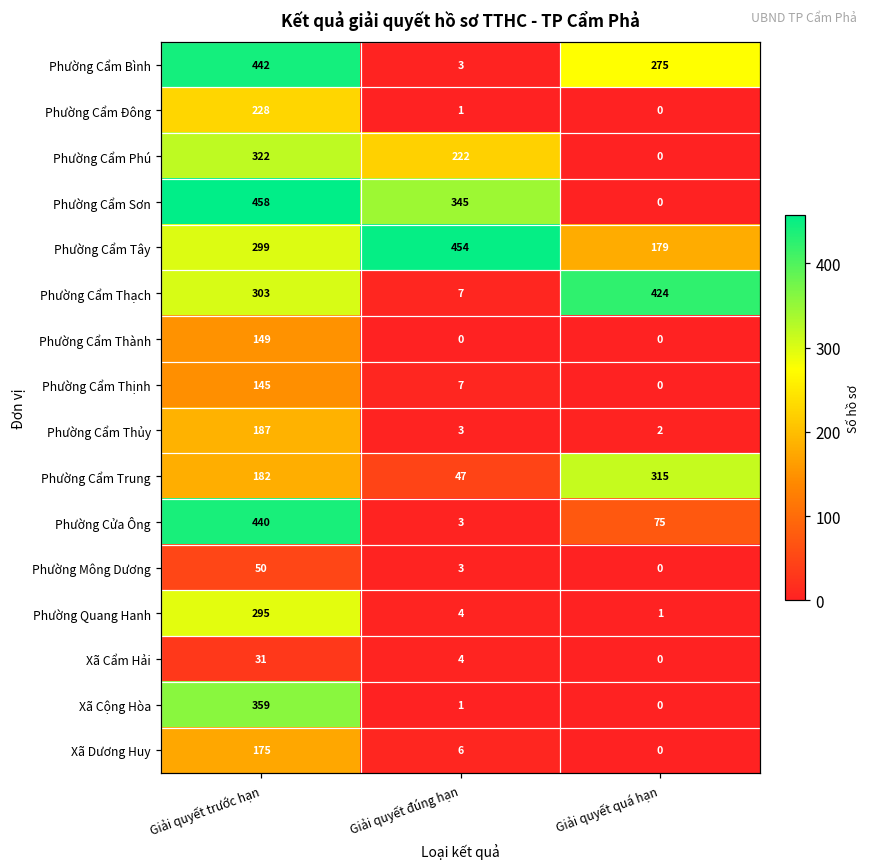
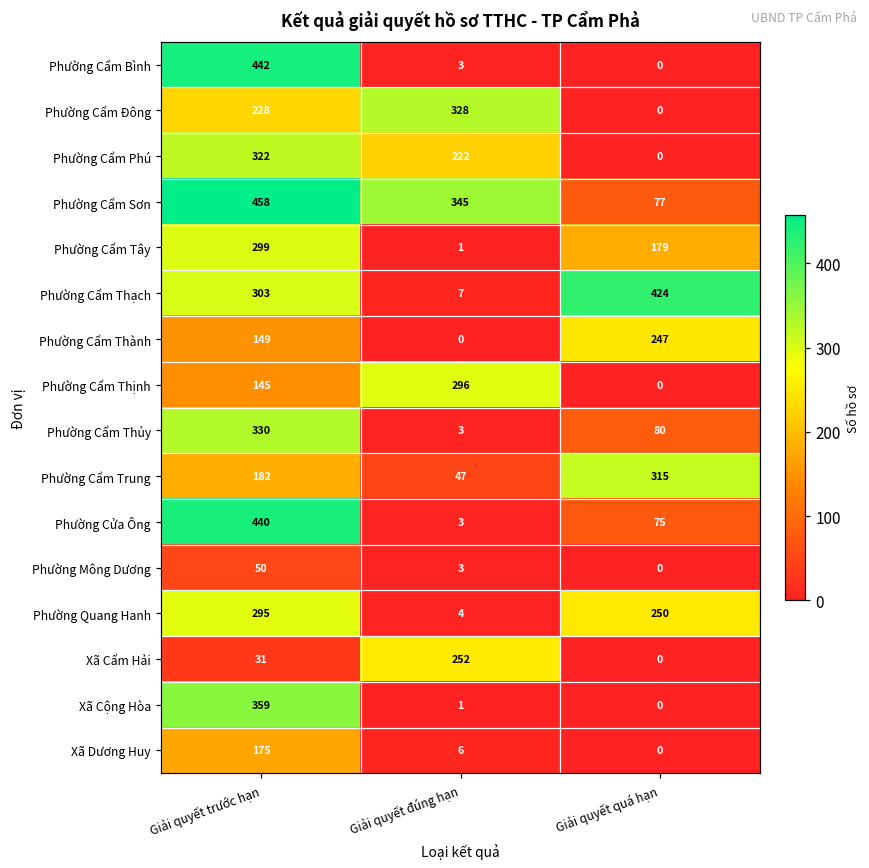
Phường Cẩm Bình, Giải quyết quá hạn: 275 -> 0
Phường Cẩm Đông, Giải quyết đúng hạn: 1 -> 328
Phường Cẩm Sơn, Giải quyết quá hạn: 0 -> 77
Phường Cẩm Tây, Giải quyết đúng hạn: 454 -> 1
Phường Cẩm Thành, Giải quyết quá hạn: 0 -> 247
Phường Cẩm Thịnh, Giải quyết đúng hạn: 7 -> 296
Phường Cẩm Thủy, Giải quyết trước hạn: 187 -> 330
Phường Cẩm Thủy, Giải quyết quá hạn: 2 -> 80
Phường Quang Hanh, Giải quyết quá hạn: 1 -> 250
Xã Cẩm Hải, Giải quyết đúng hạn: 4 -> 252
